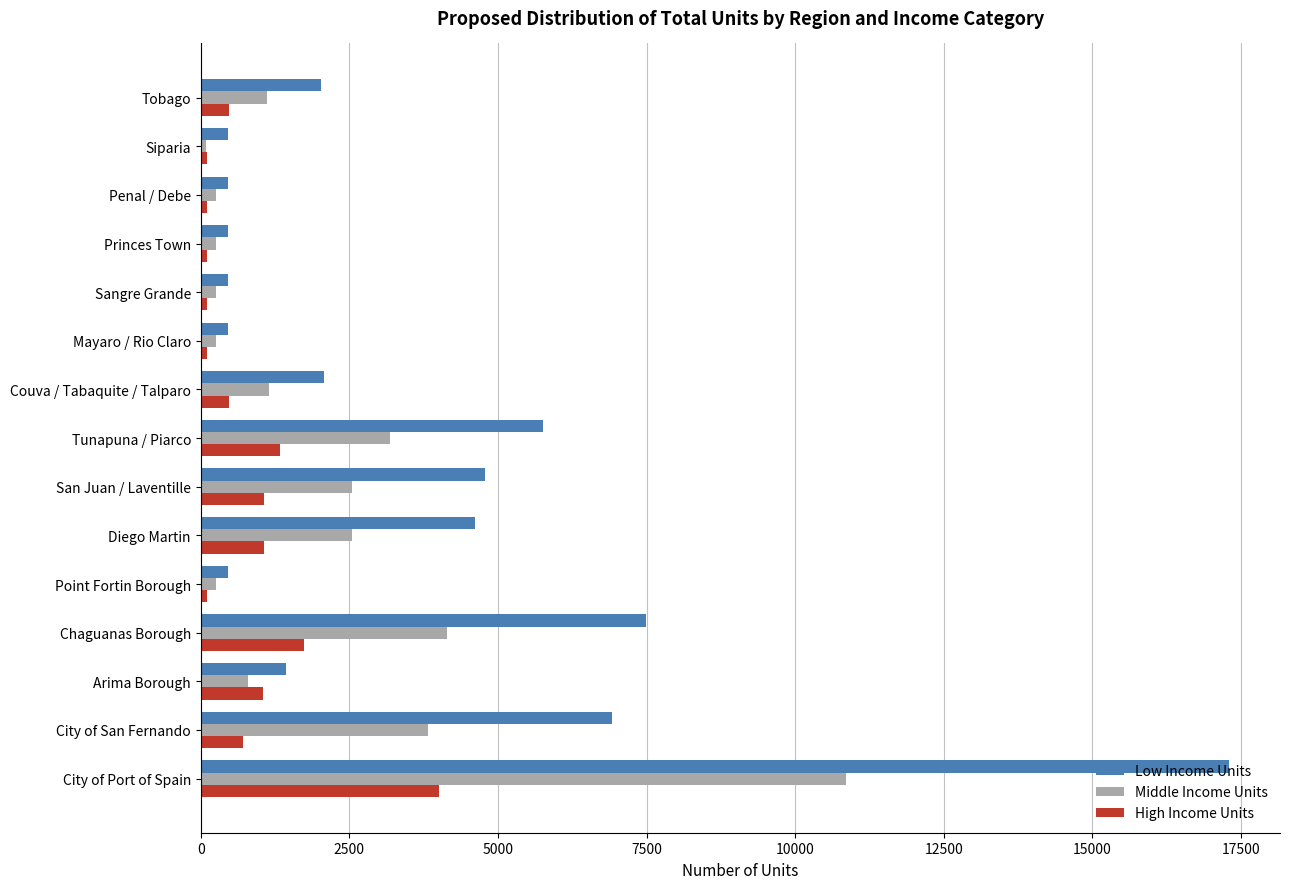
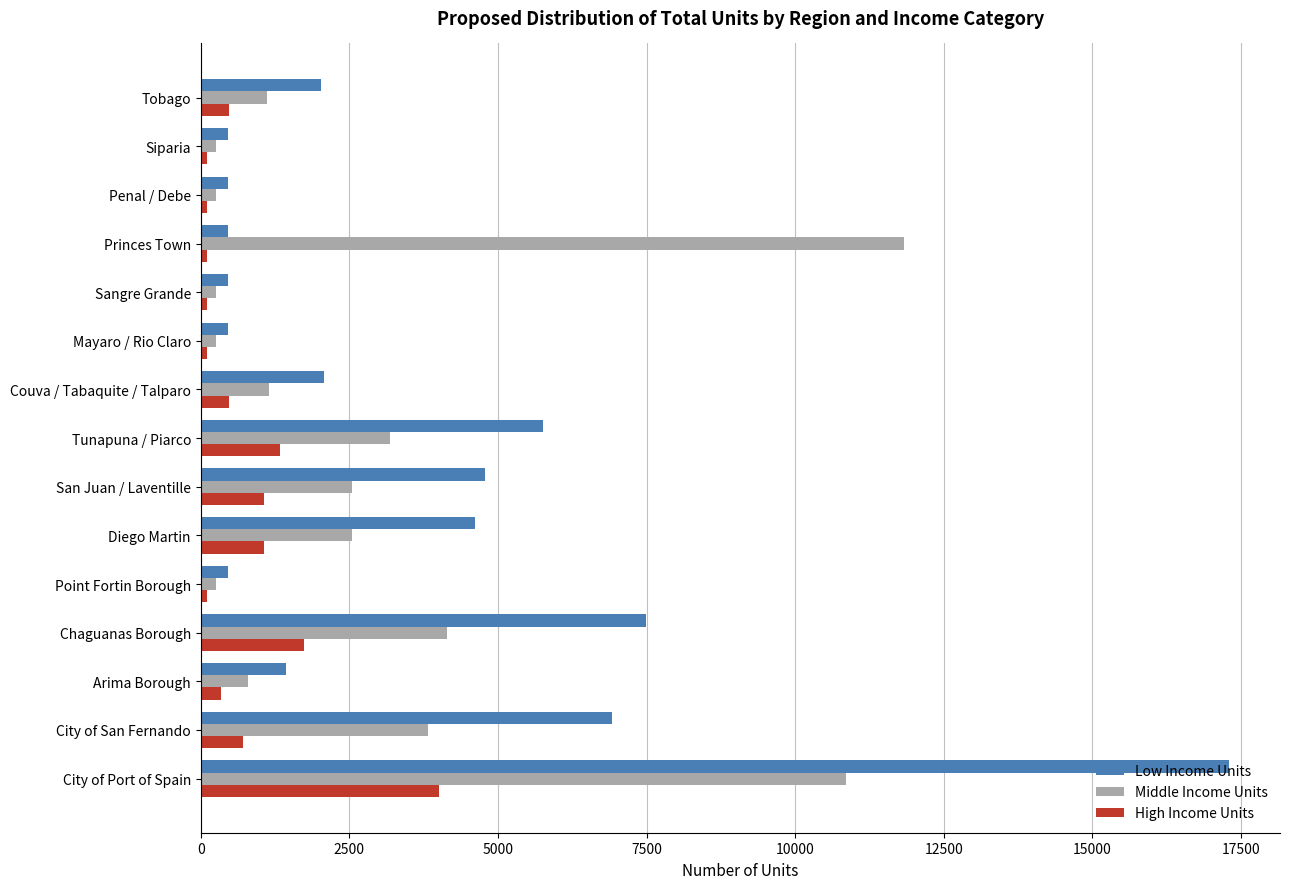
Middle Income Units, Siparia: 100 -> 300
Middle Income Units, Princes Town: 300 -> 11800
High Income Units, Arima Borough: 1000 -> 300
